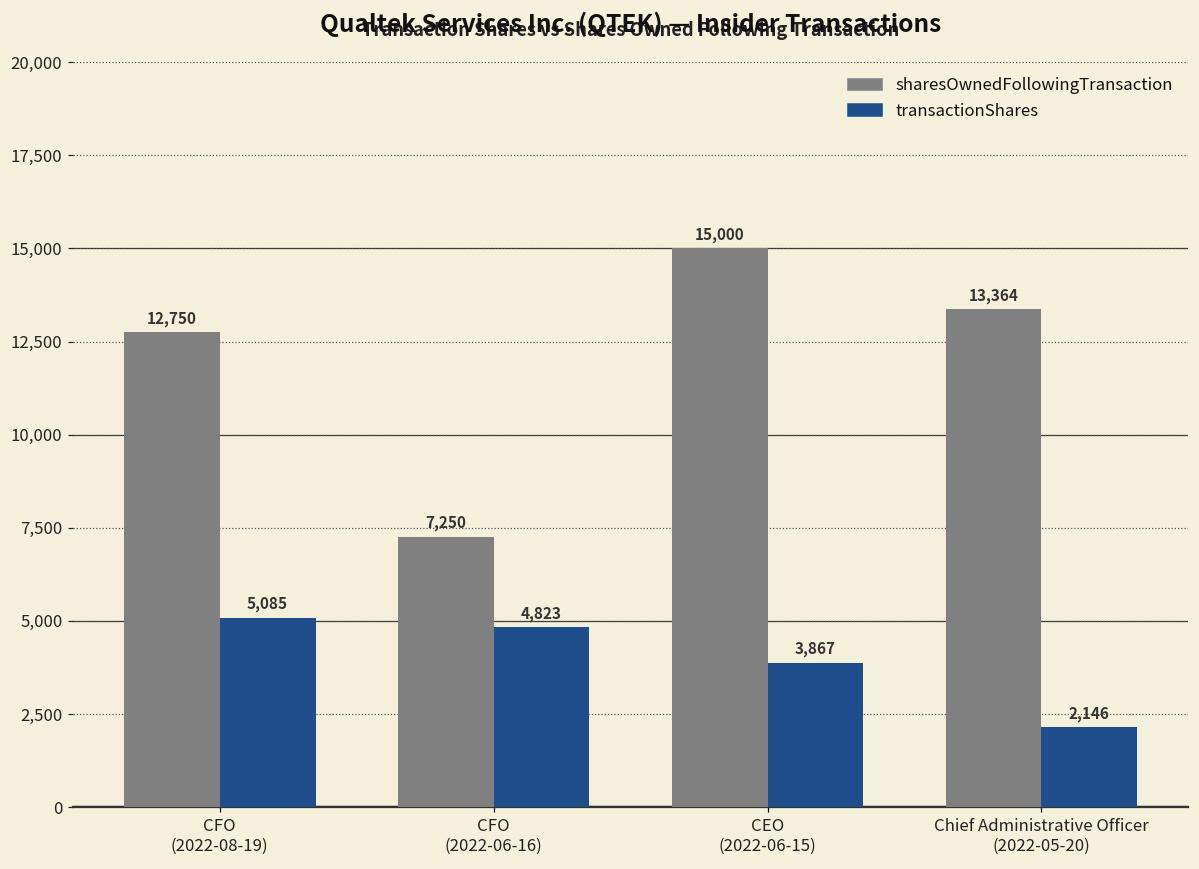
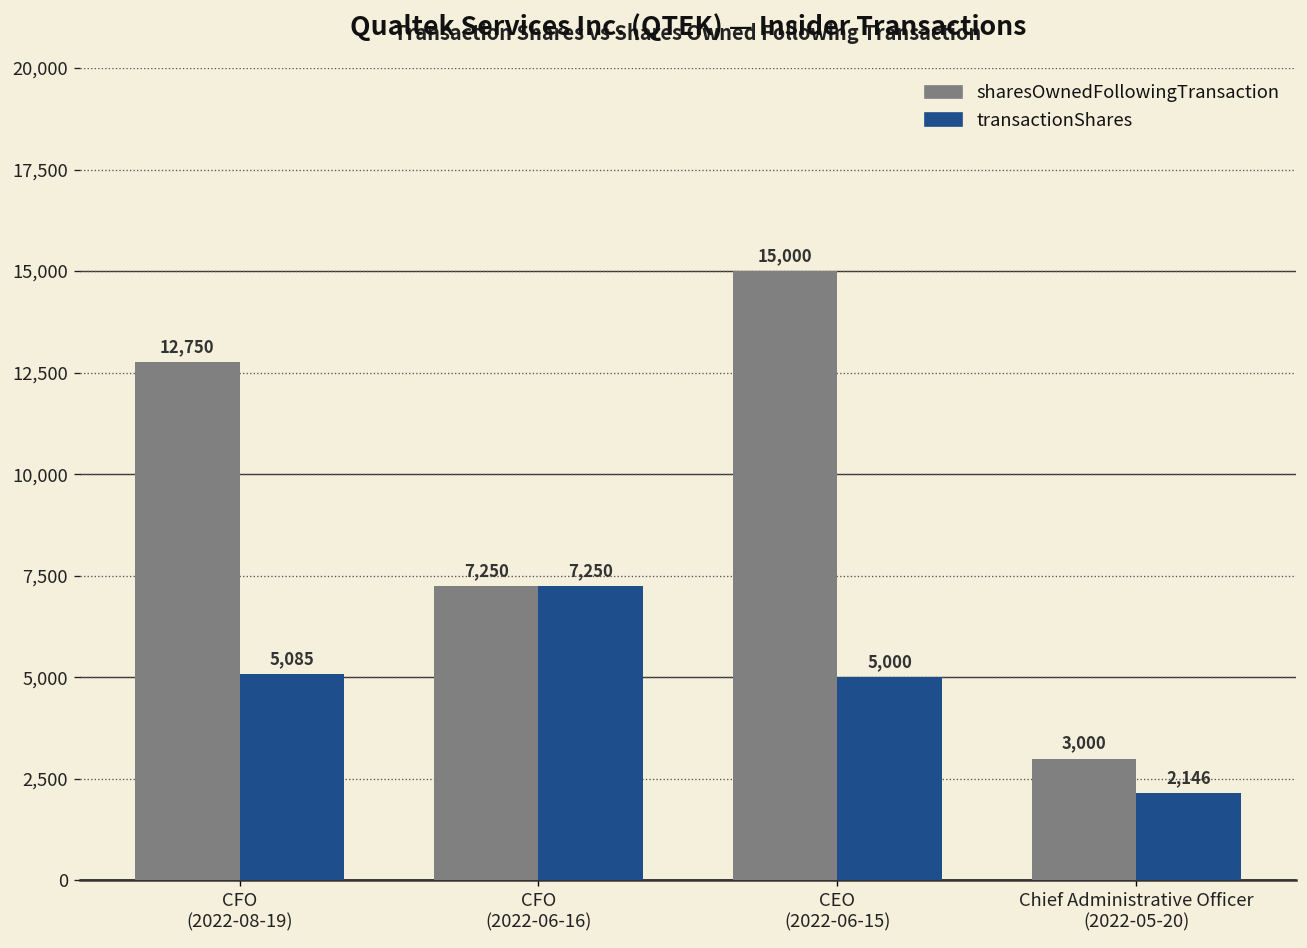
transactionShares, CFO (2022-06-16): 4,823 -> 7,250
transactionShares, CEO (2022-06-15): 3,867 -> 5,000
sharesOwnedFollowingTransaction, Chief Administrative Officer (2022-05-20): 13,364 -> 3,000
